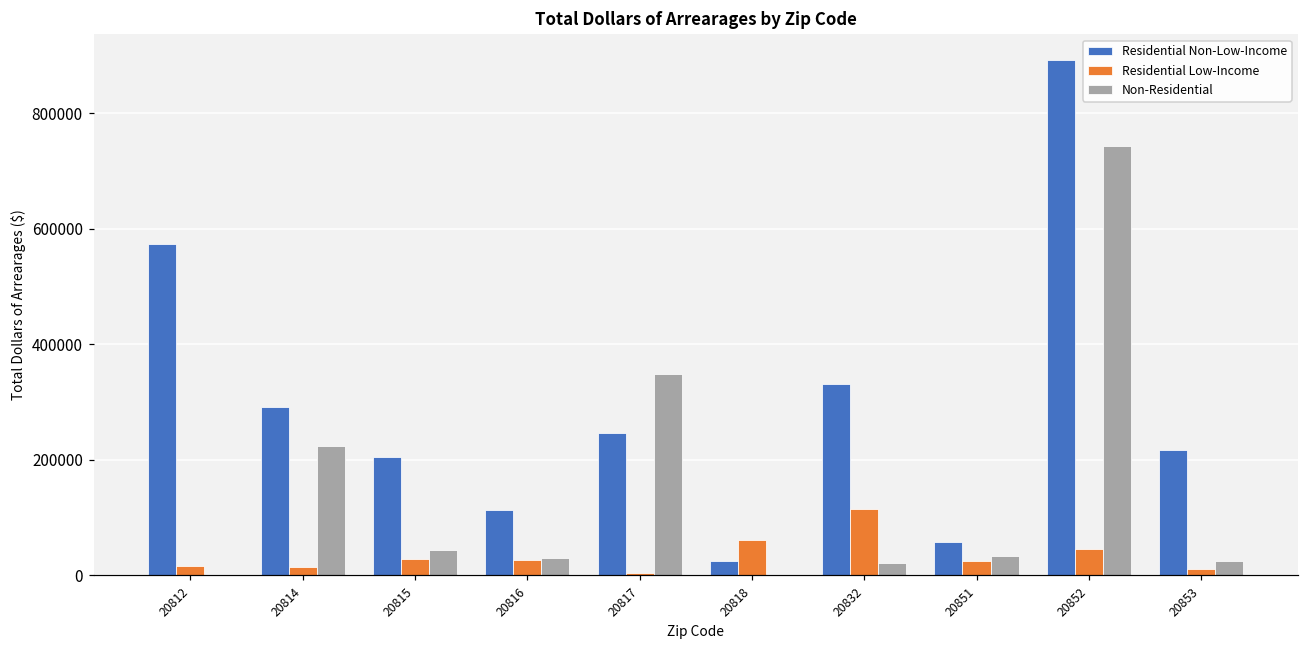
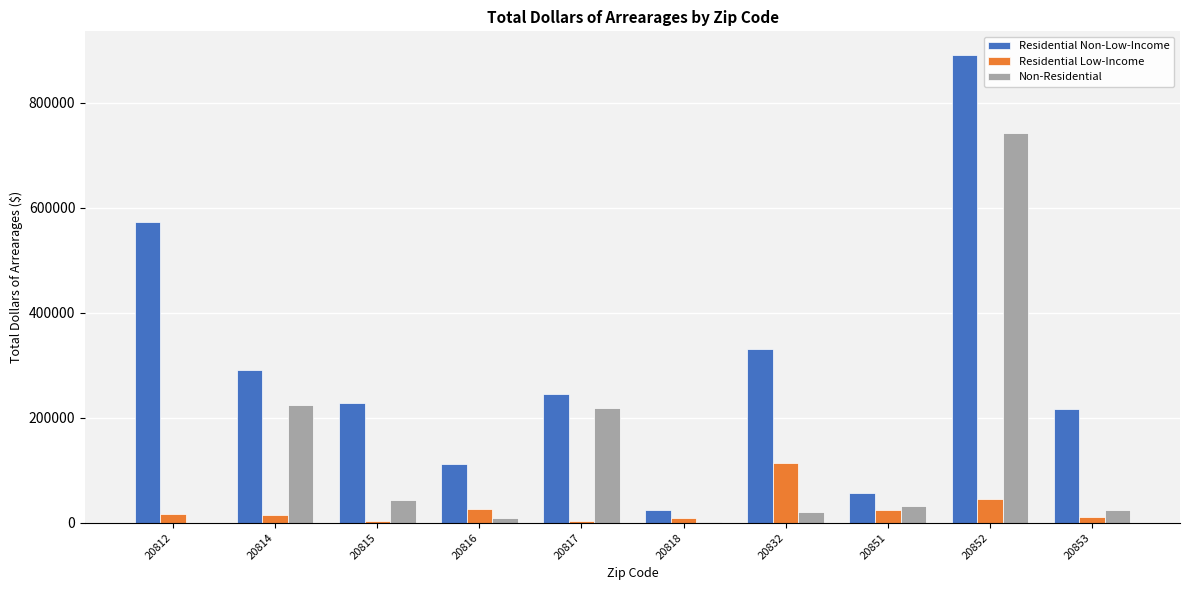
Residential Non-Low-Income, 20815: 200000 -> 230000
Residential Low-Income, 20815: 30000 -> 0
Non-Residential, 20816: 30000 -> 10000
Non-Residential, 20817: 350000 -> 220000
Residential Low-Income, 20818: 60000 -> 10000
